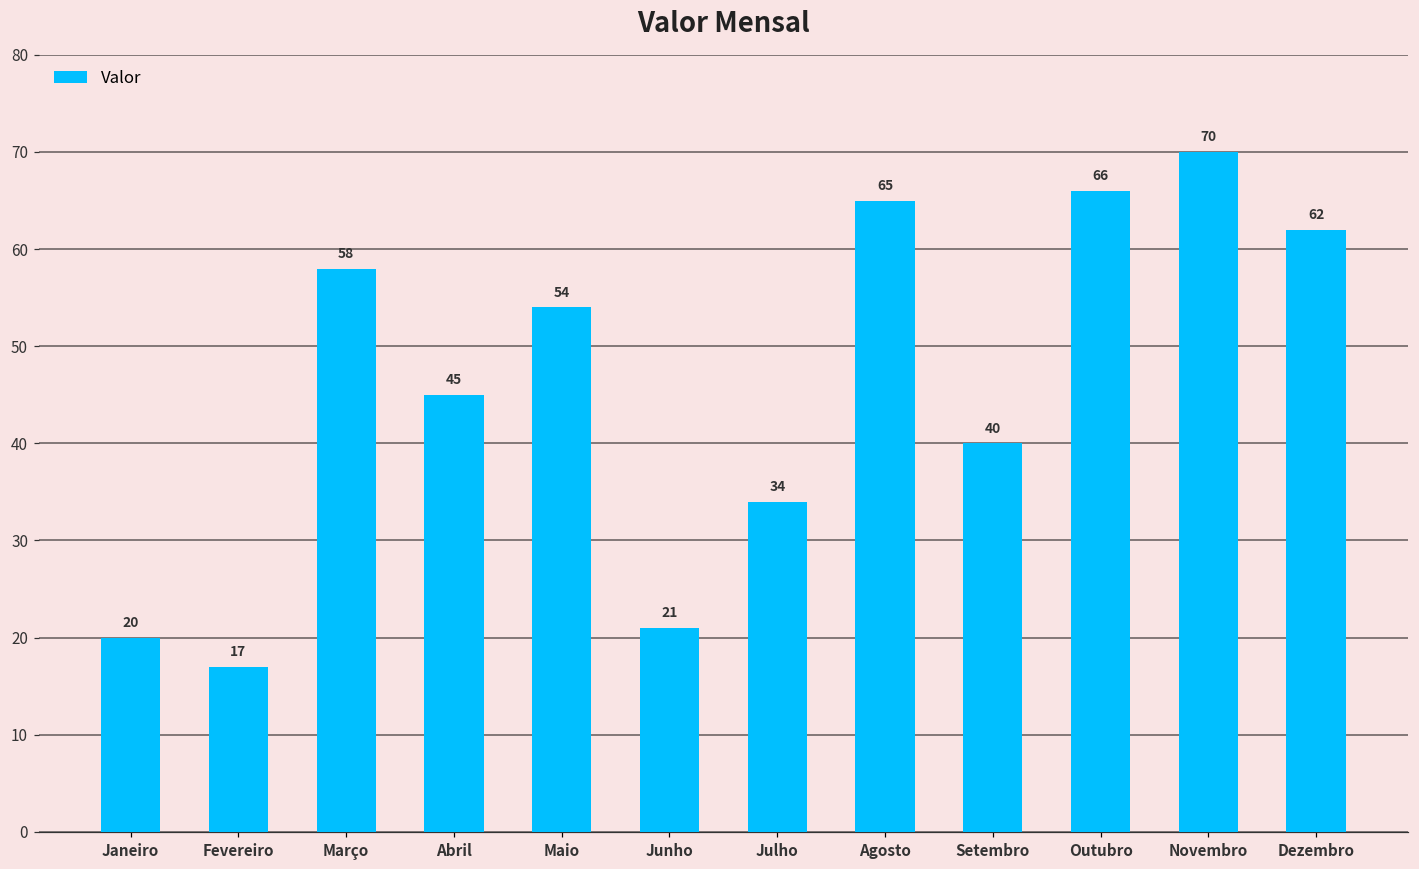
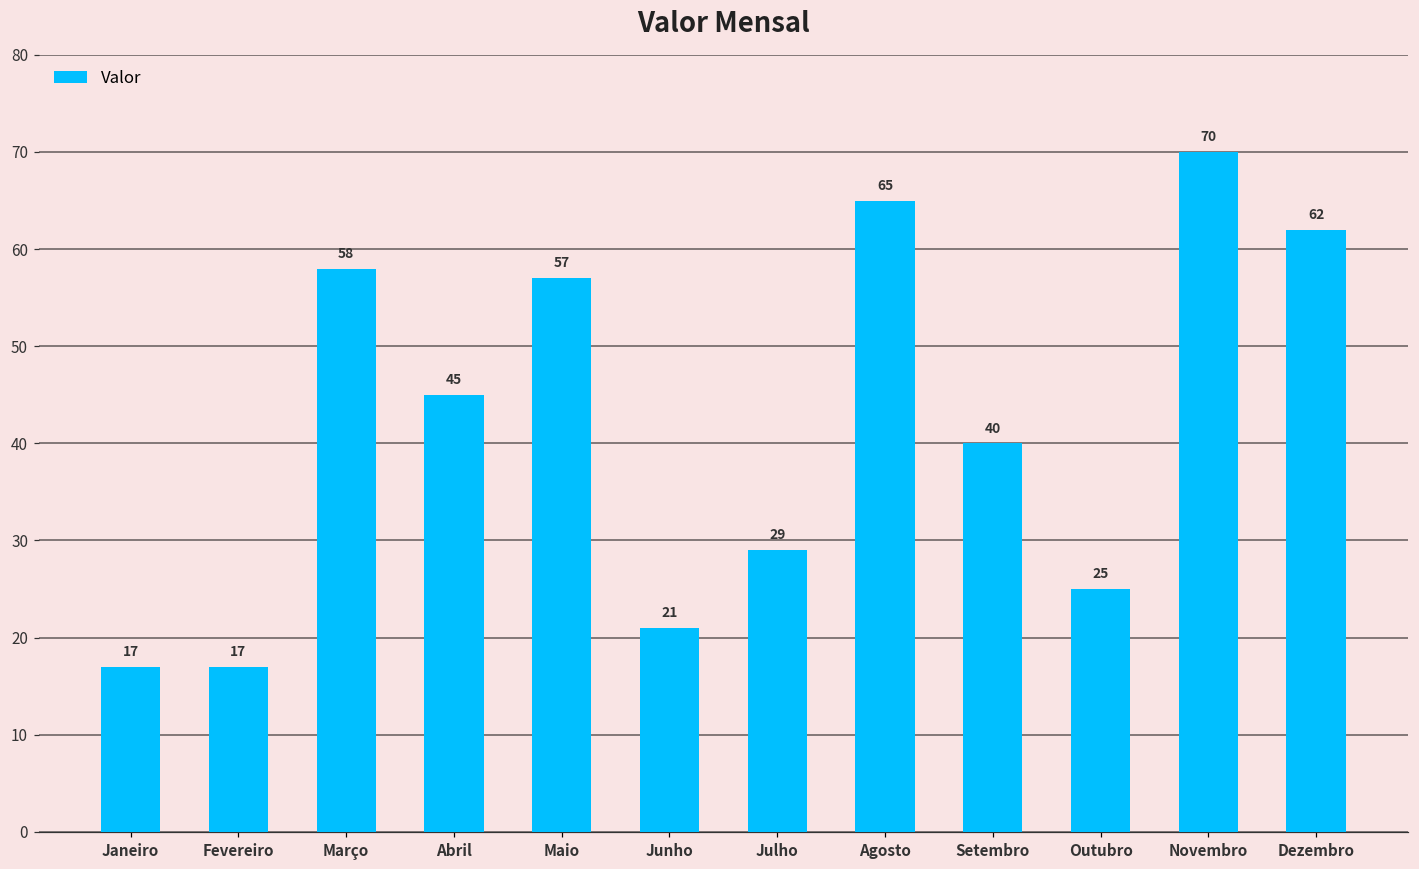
Janeiro: 20 -> 17
Maio: 54 -> 57
Julho: 34 -> 29
Outubro: 66 -> 25
